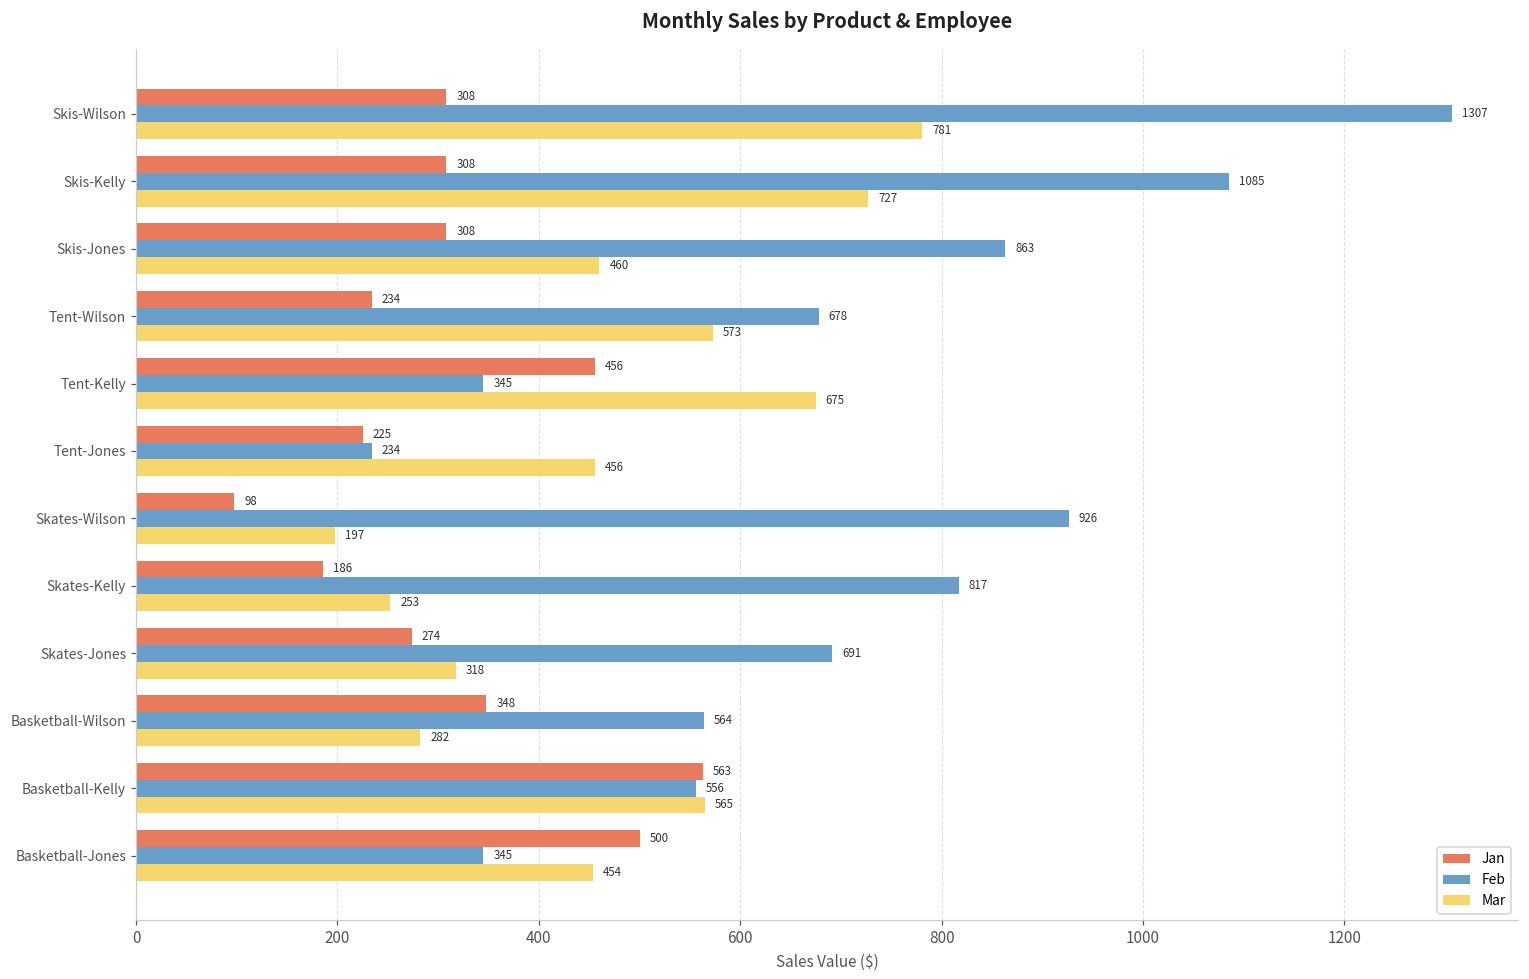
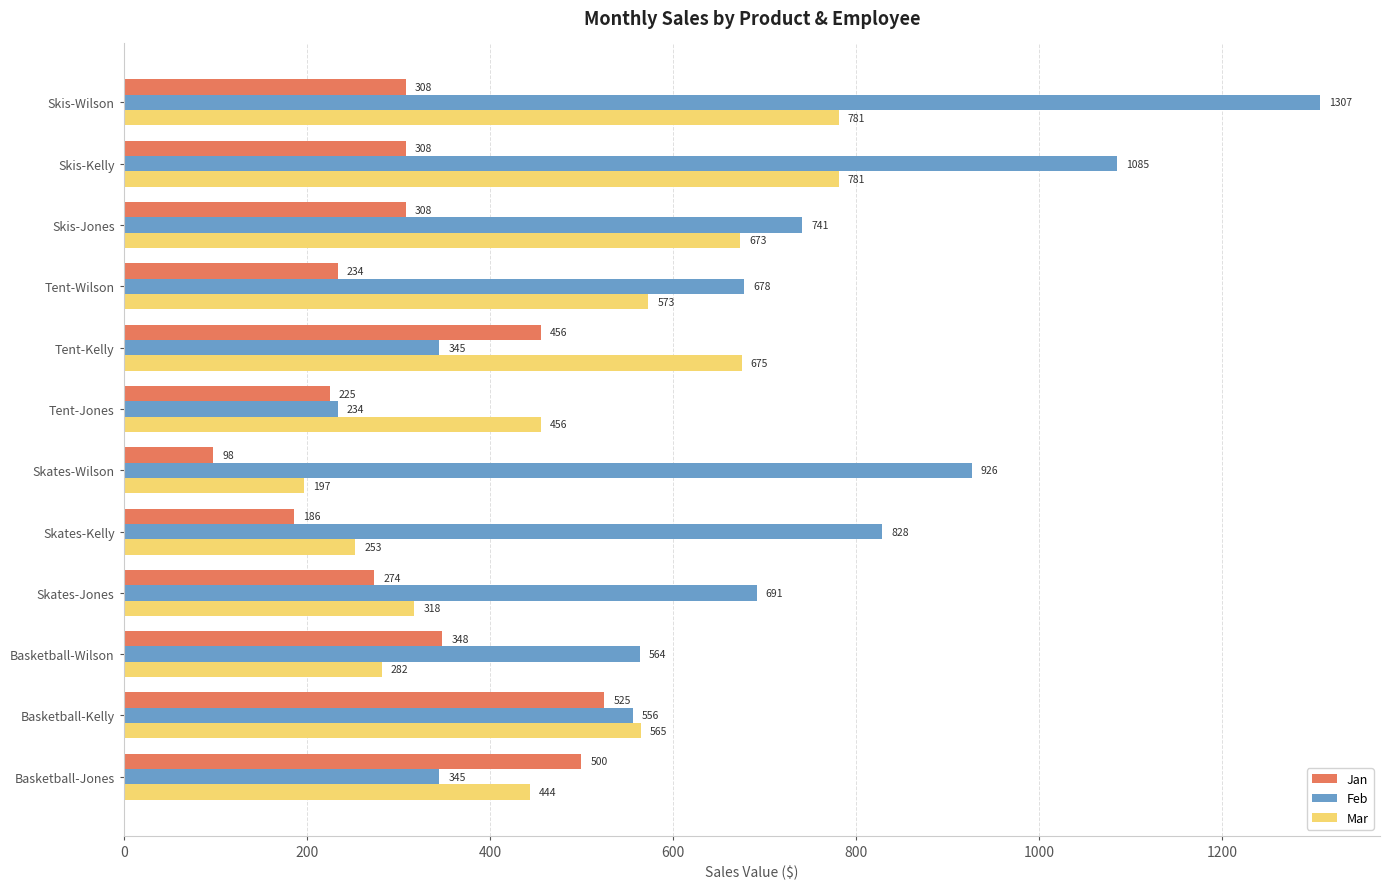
Mar, Skis-Kelly: 727 -> 781
Feb, Skis-Jones: 863 -> 741
Mar, Skis-Jones: 460 -> 673
Feb, Skates-Kelly: 817 -> 828
Jan, Basketball-Kelly: 563 -> 525
Mar, Basketball-Jones: 454 -> 444
